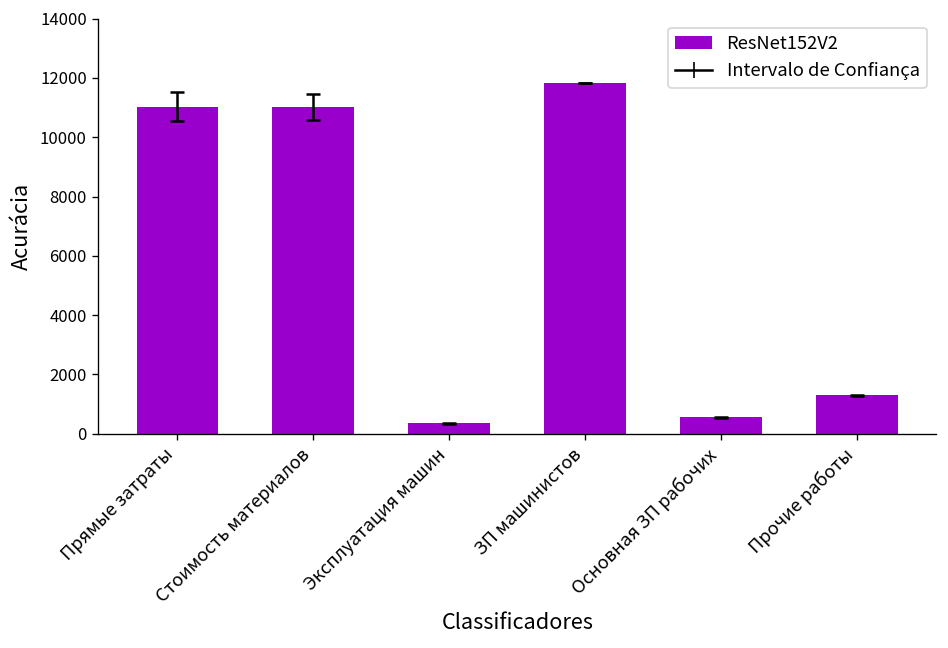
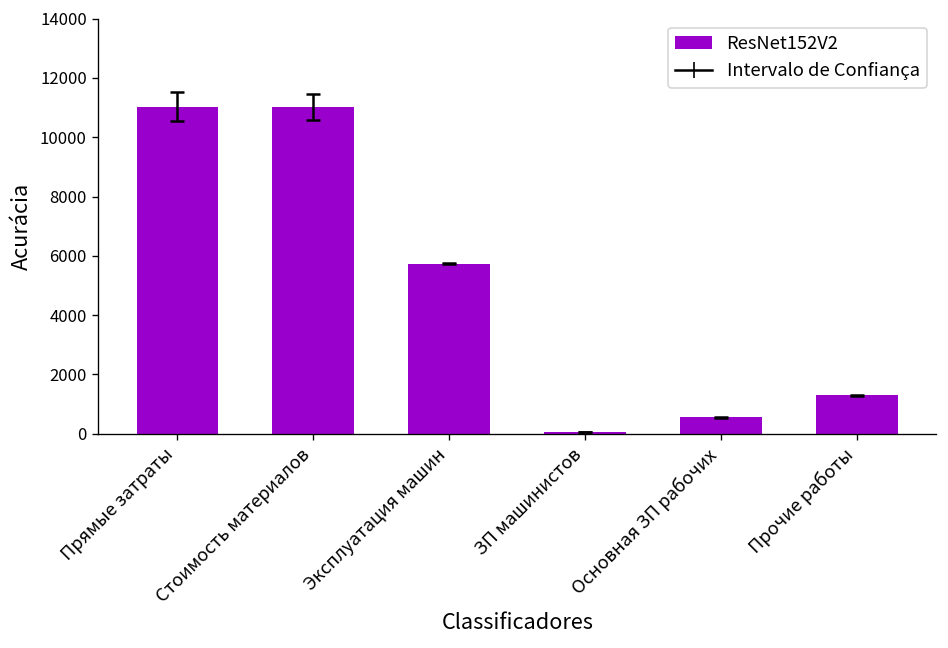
ResNet152V2, Эксплуатация машин: 400 -> 5700
ResNet152V2, ЗП машинистов: 11800 -> 100
